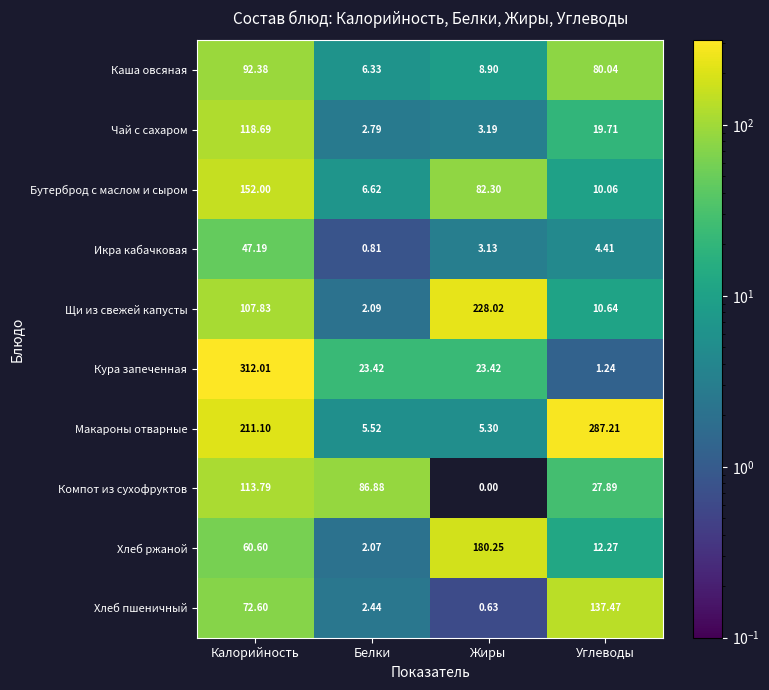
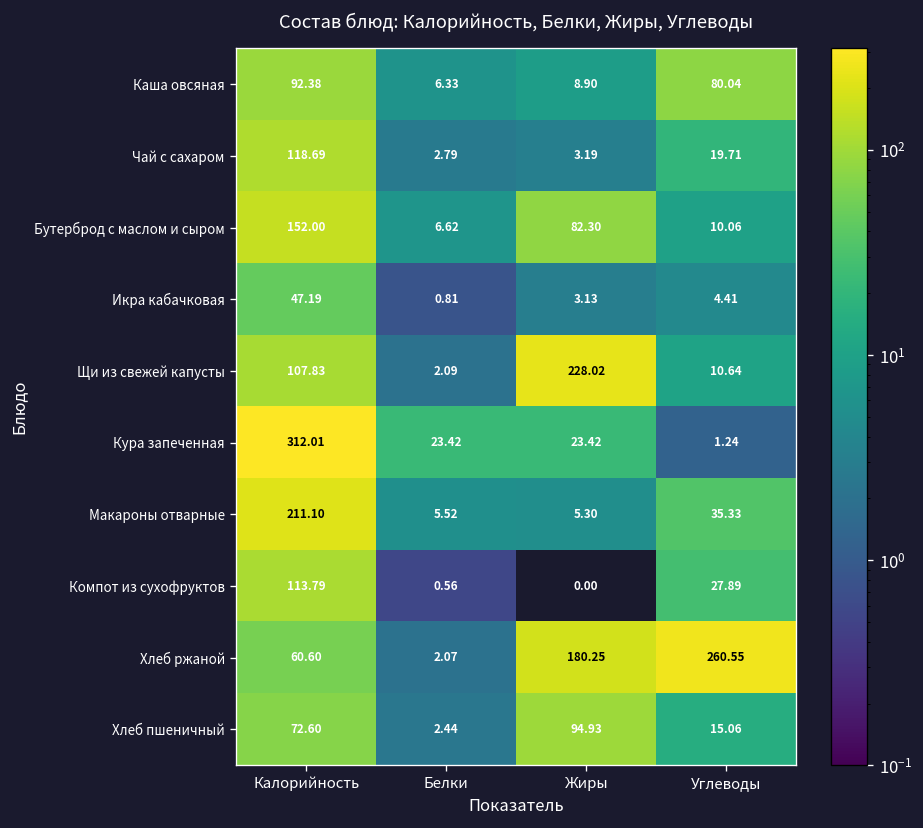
Макароны отварные, Углеводы: 287.21 -> 35.33
Компот из сухофруктов, Белки: 86.88 -> 0.56
Хлеб ржаной, Углеводы: 12.27 -> 260.55
Хлеб пшеничный, Жиры: 0.63 -> 94.93
Хлеб пшеничный, Углеводы: 137.47 -> 15.06
